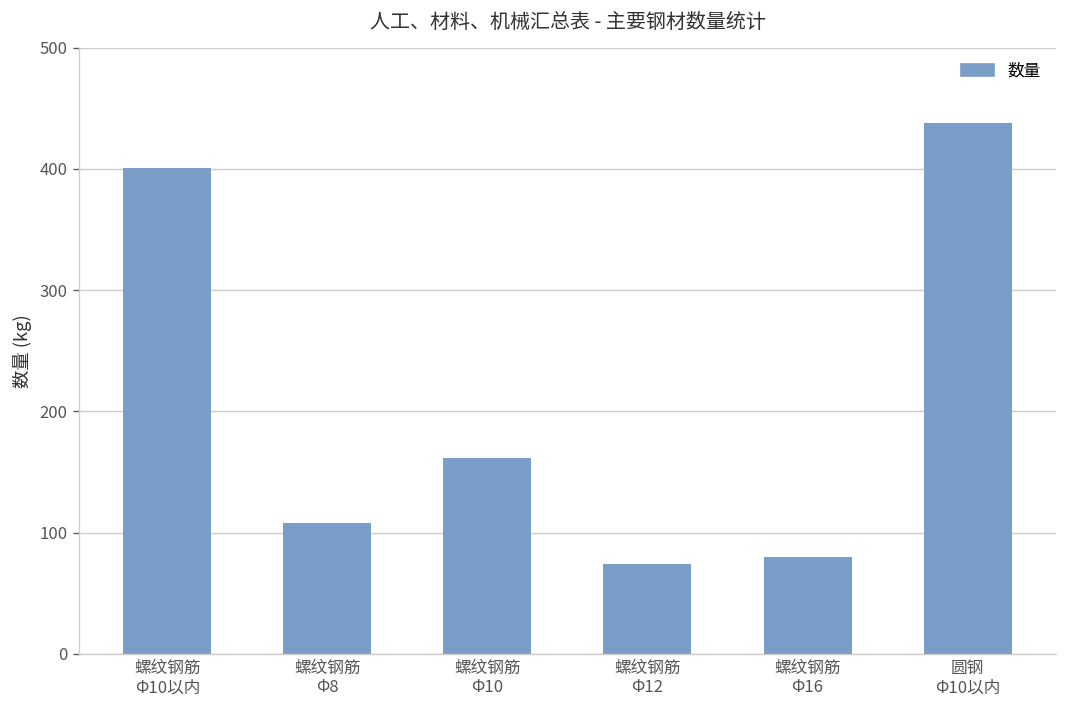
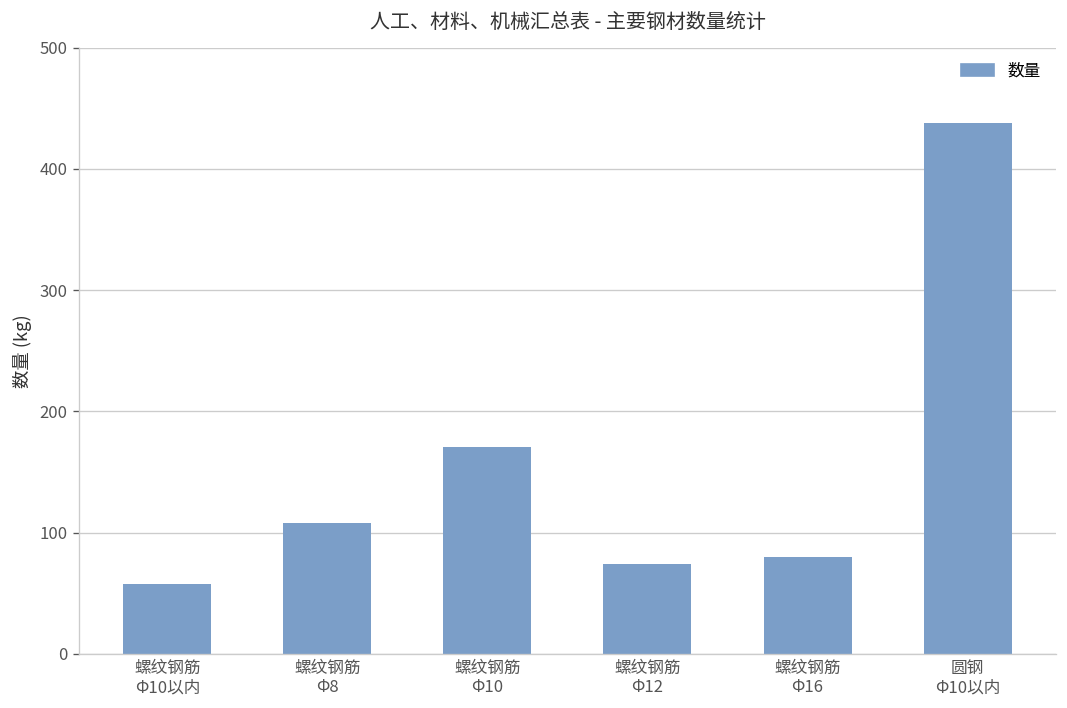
螺纹钢筋 Φ10以内: 401 -> 58
螺纹钢筋 Φ10: 162 -> 170
